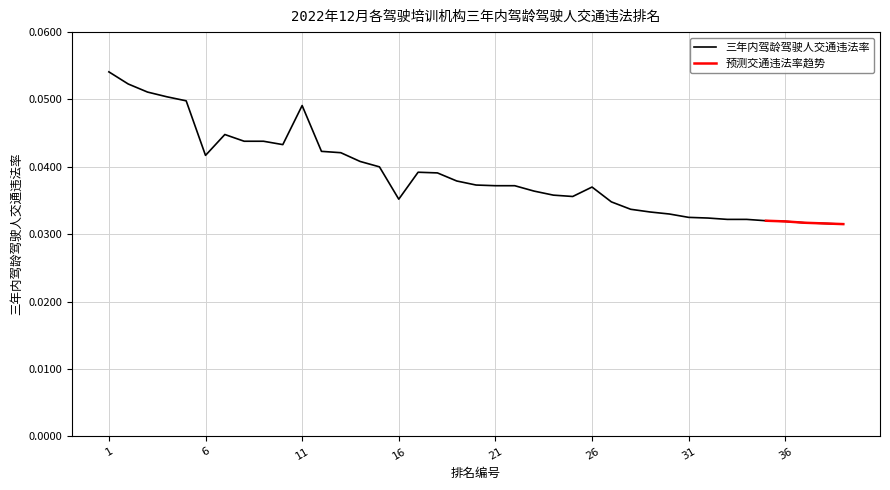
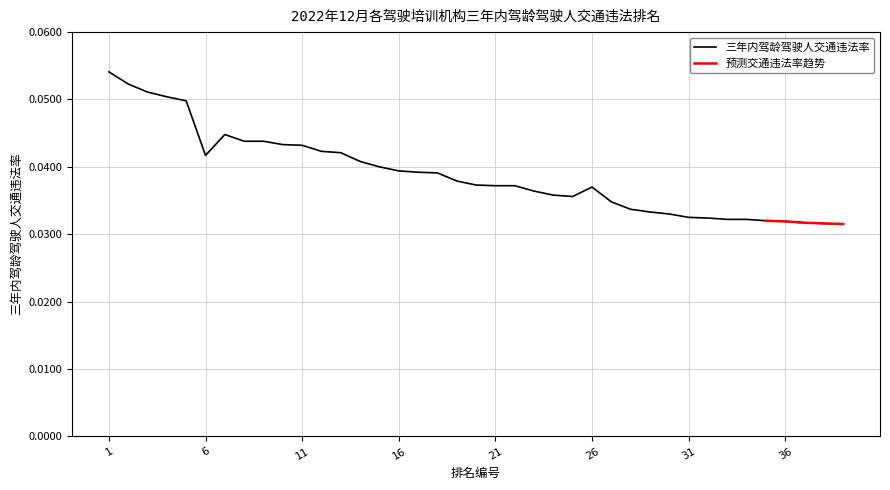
三年内驾龄驾驶人交通违法率, 11: 0.049 -> 0.043
三年内驾龄驾驶人交通违法率, 16: 0.035 -> 0.039
